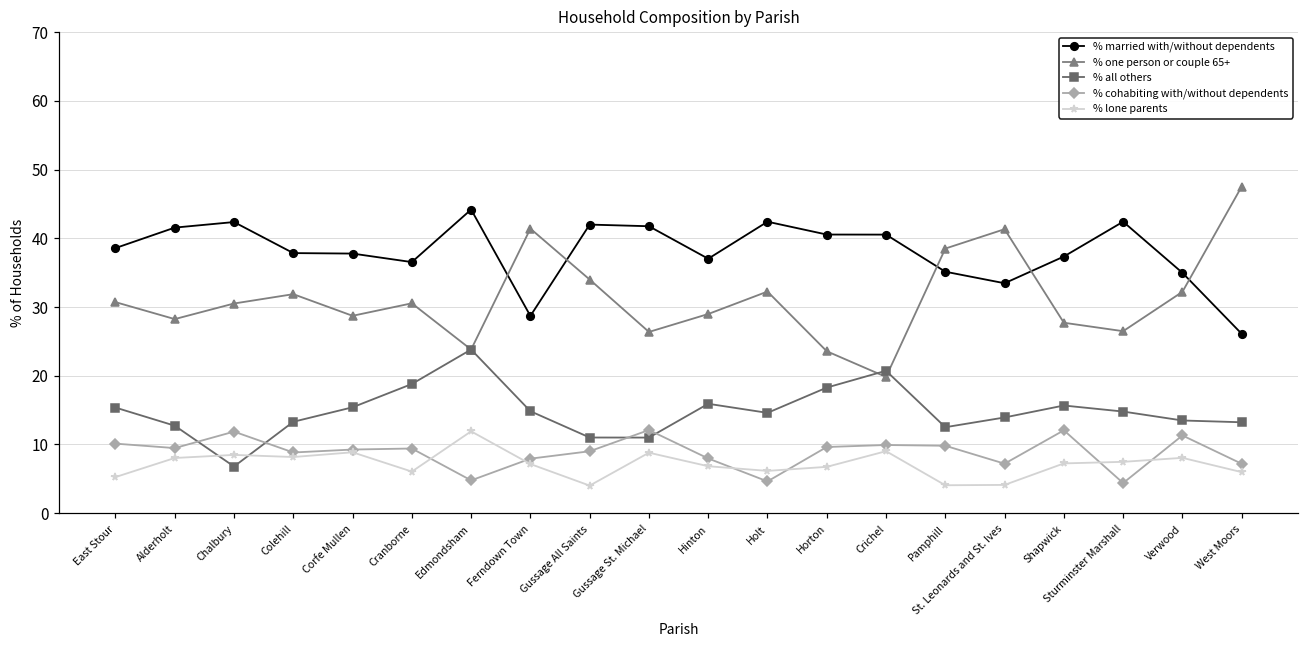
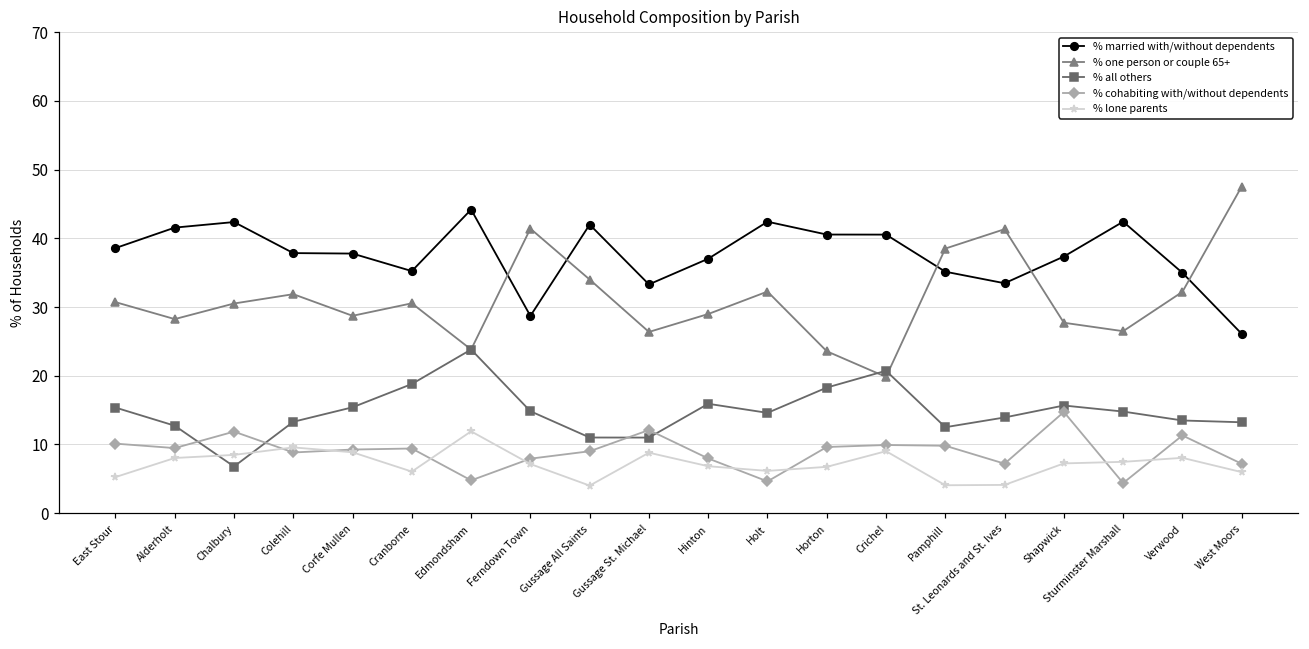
% lone parents, Colehill: 8 -> 10
% married with/without dependents, Cranborne: 37 -> 35
% married with/without dependents, Gussage St. Michael: 42 -> 33
% cohabiting with/without dependents, Shapwick: 12 -> 15
